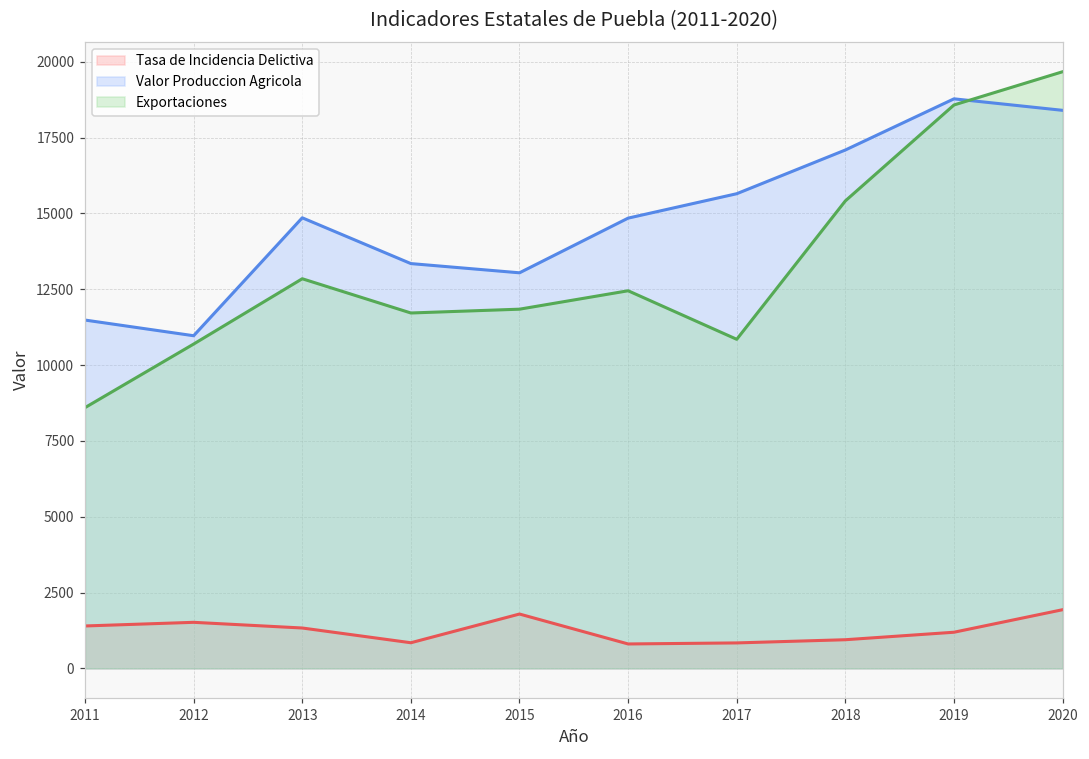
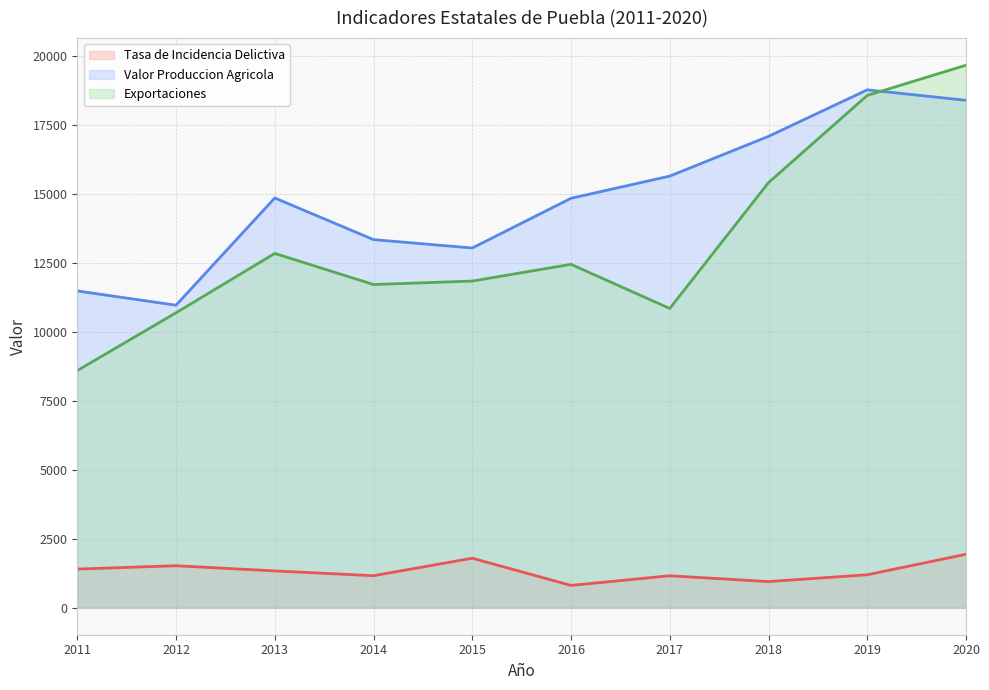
Tasa de Incidencia Delictiva, 2014: 800 -> 1200
Tasa de Incidencia Delictiva, 2017: 800 -> 1200
